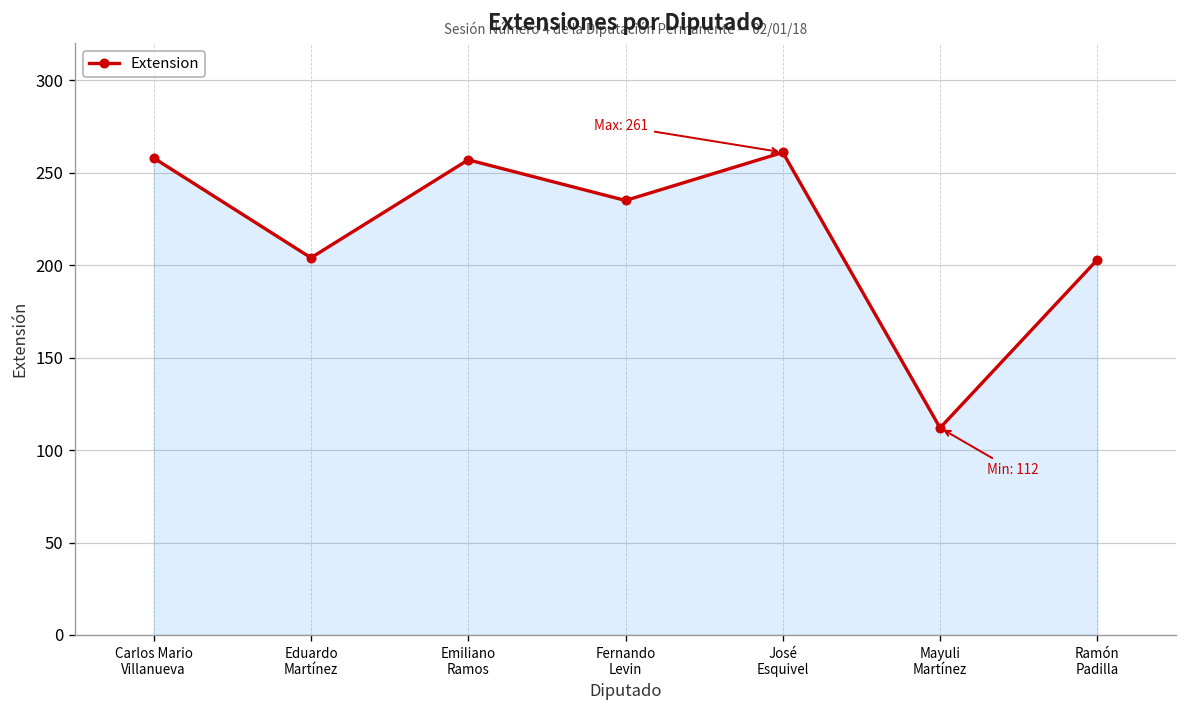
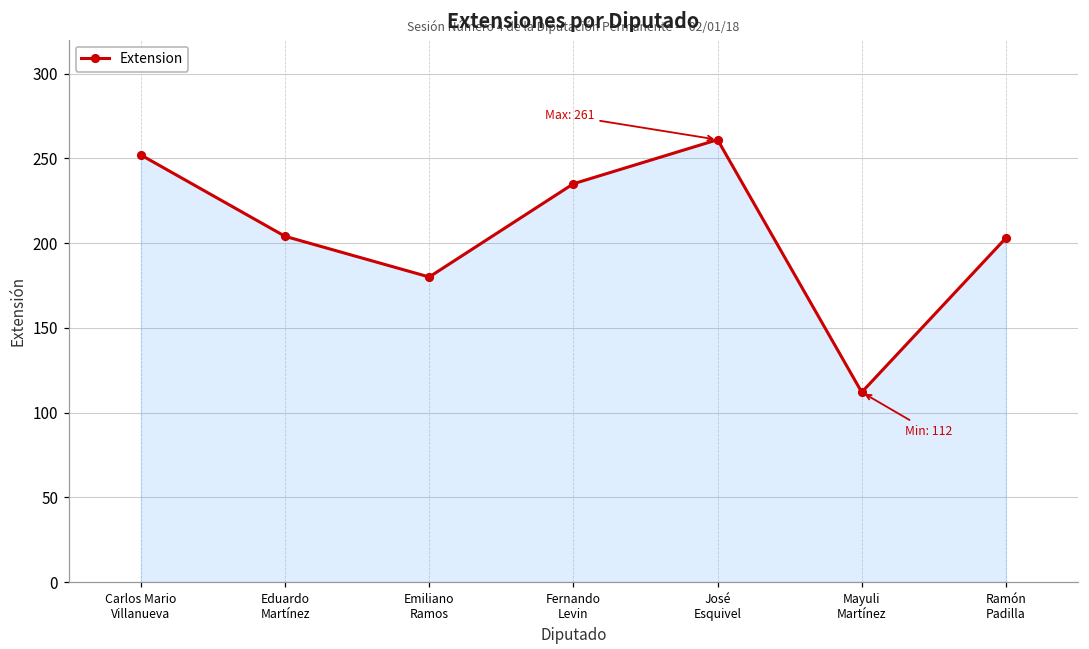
Carlos Mario Villanueva: 258 -> 252
Emiliano Ramos: 257 -> 180
